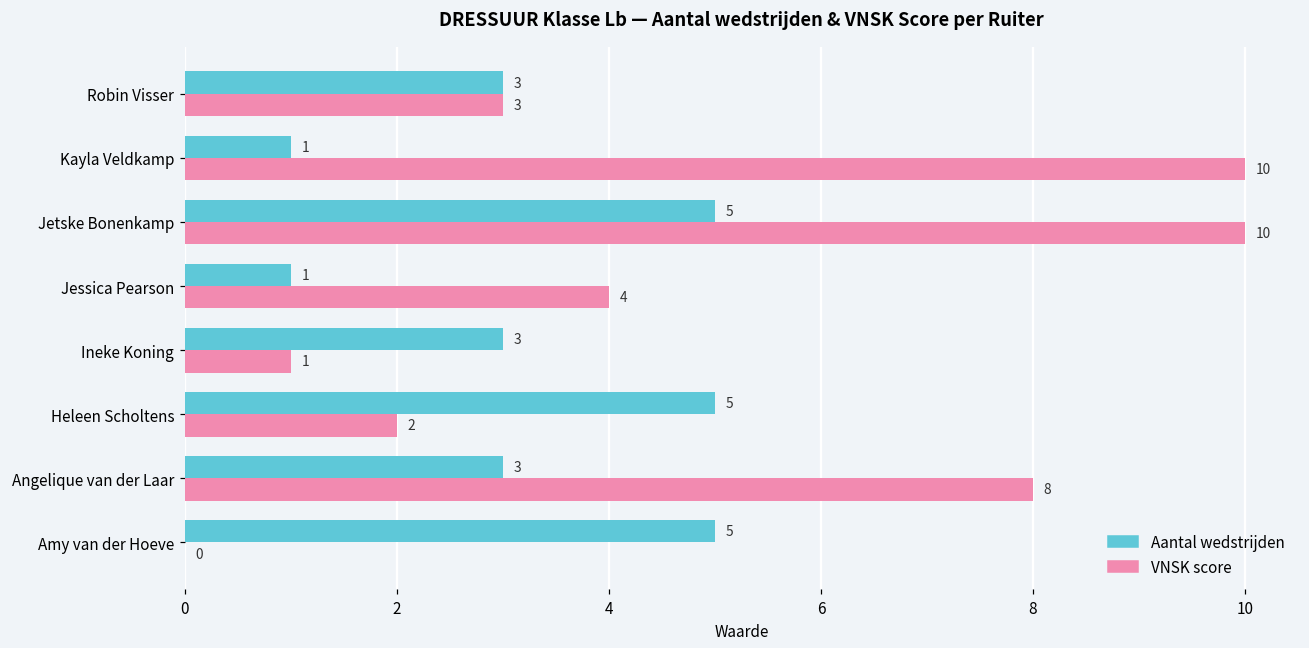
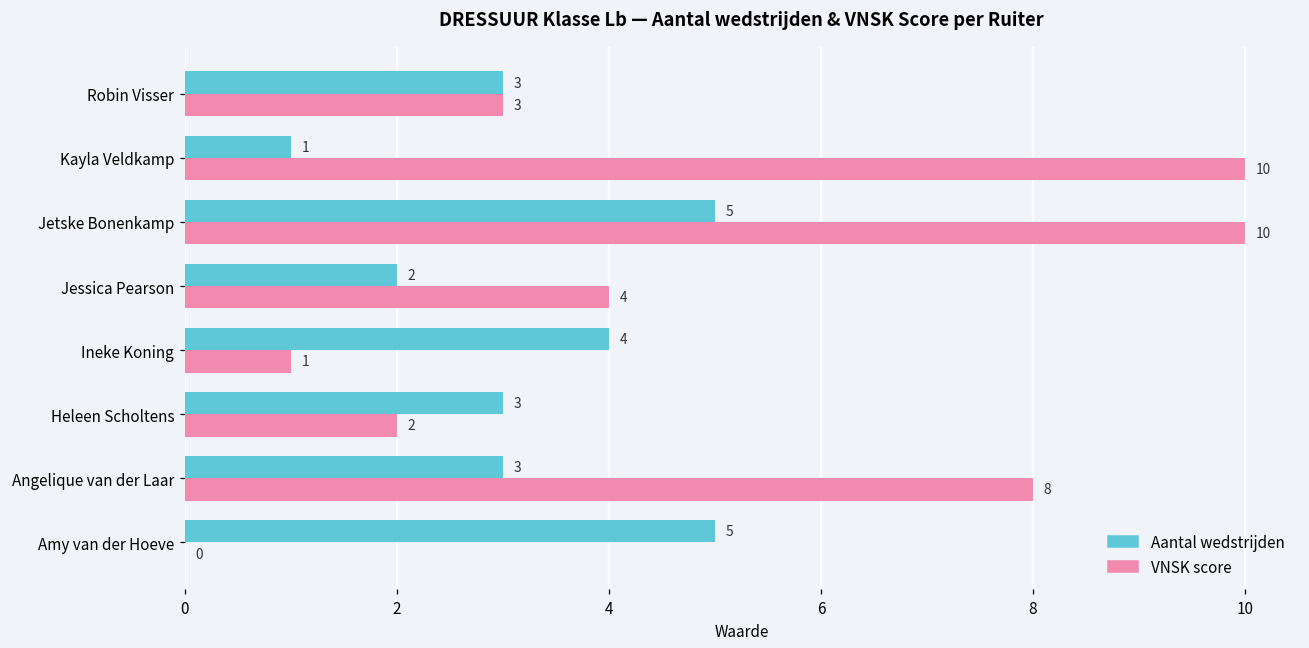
Aantal wedstrijden, Jessica Pearson: 1 -> 2
Aantal wedstrijden, Ineke Koning: 3 -> 4
Aantal wedstrijden, Heleen Scholtens: 5 -> 3
